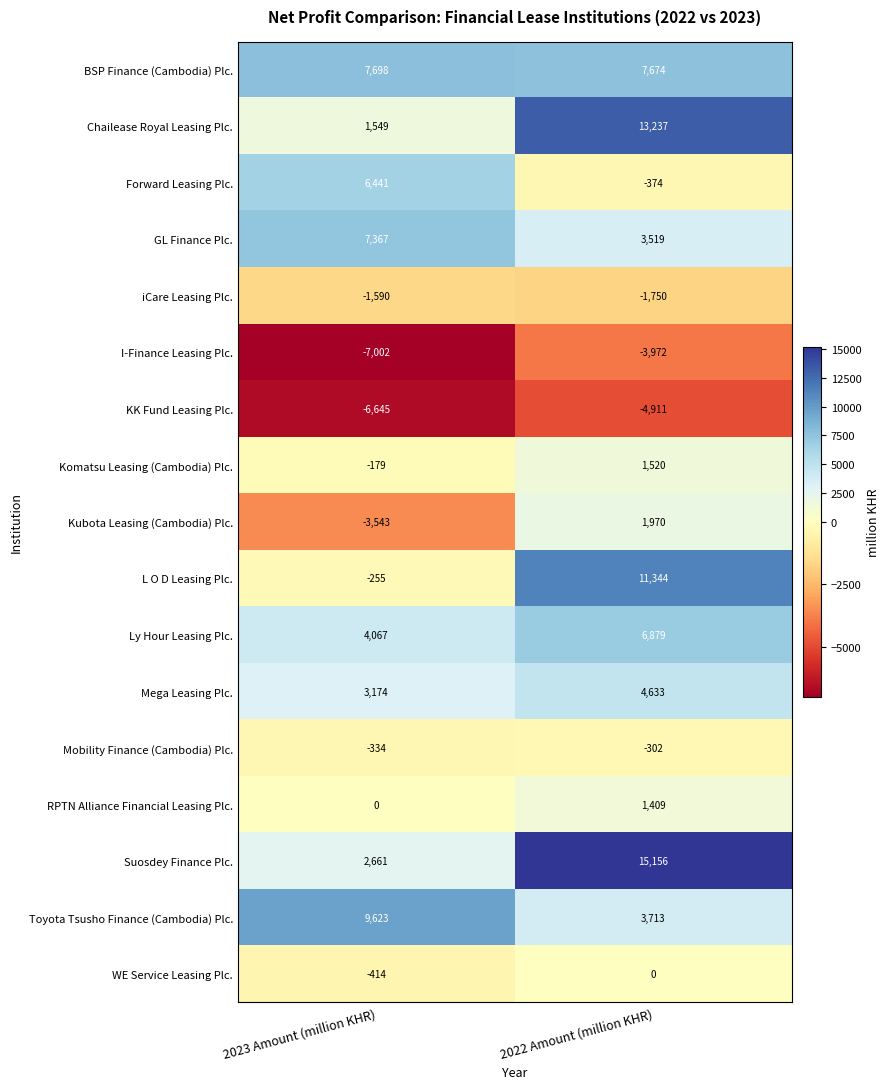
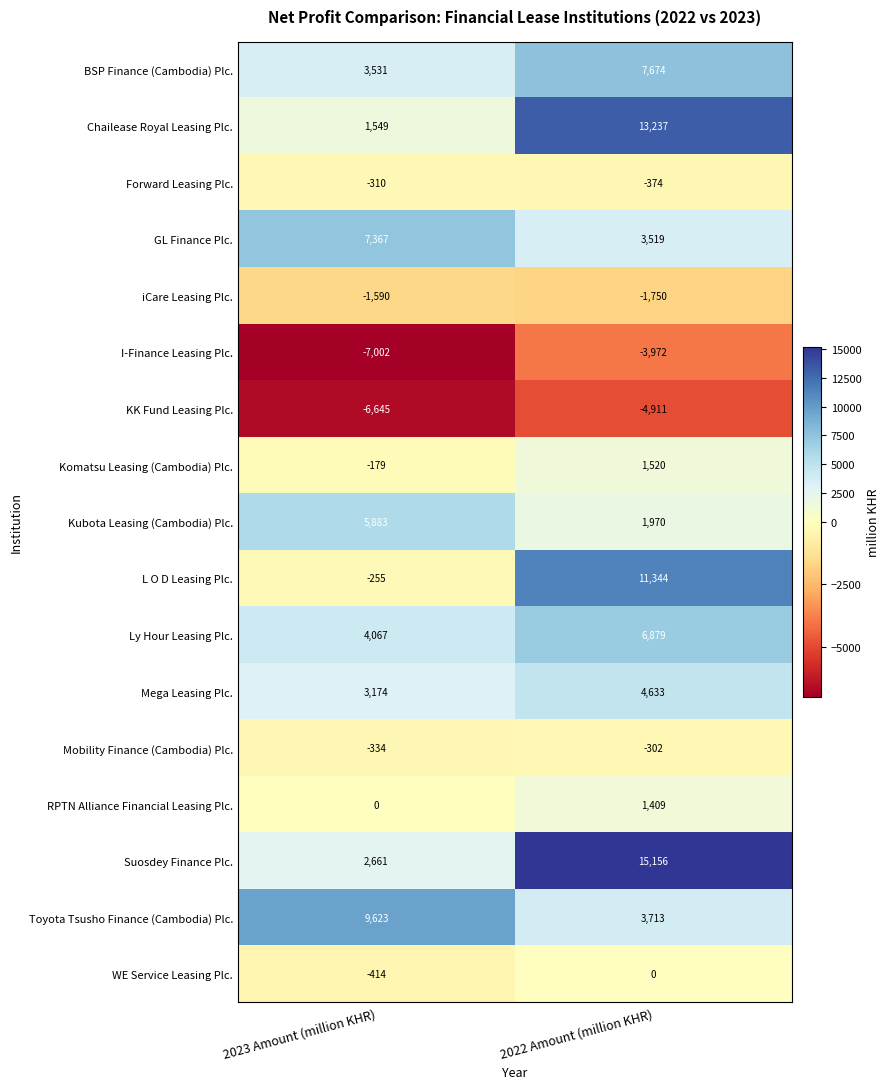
BSP Finance (Cambodia) Plc., 2023 Amount (million KHR): 7,698 -> 3,531
Forward Leasing Plc., 2023 Amount (million KHR): 6,441 -> -310
Kubota Leasing (Cambodia) Plc., 2023 Amount (million KHR): -3,543 -> 5,883
